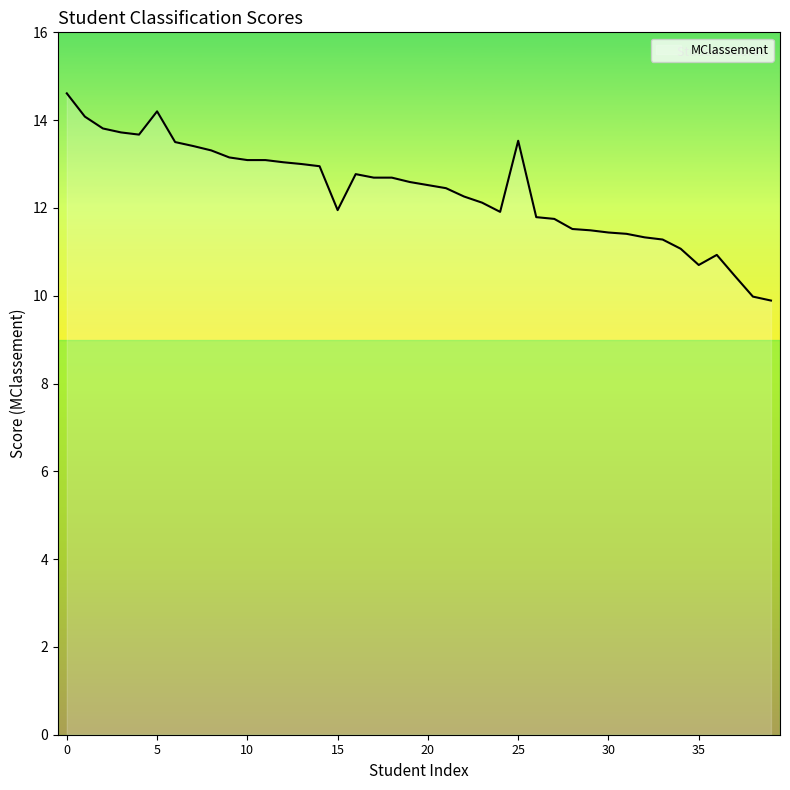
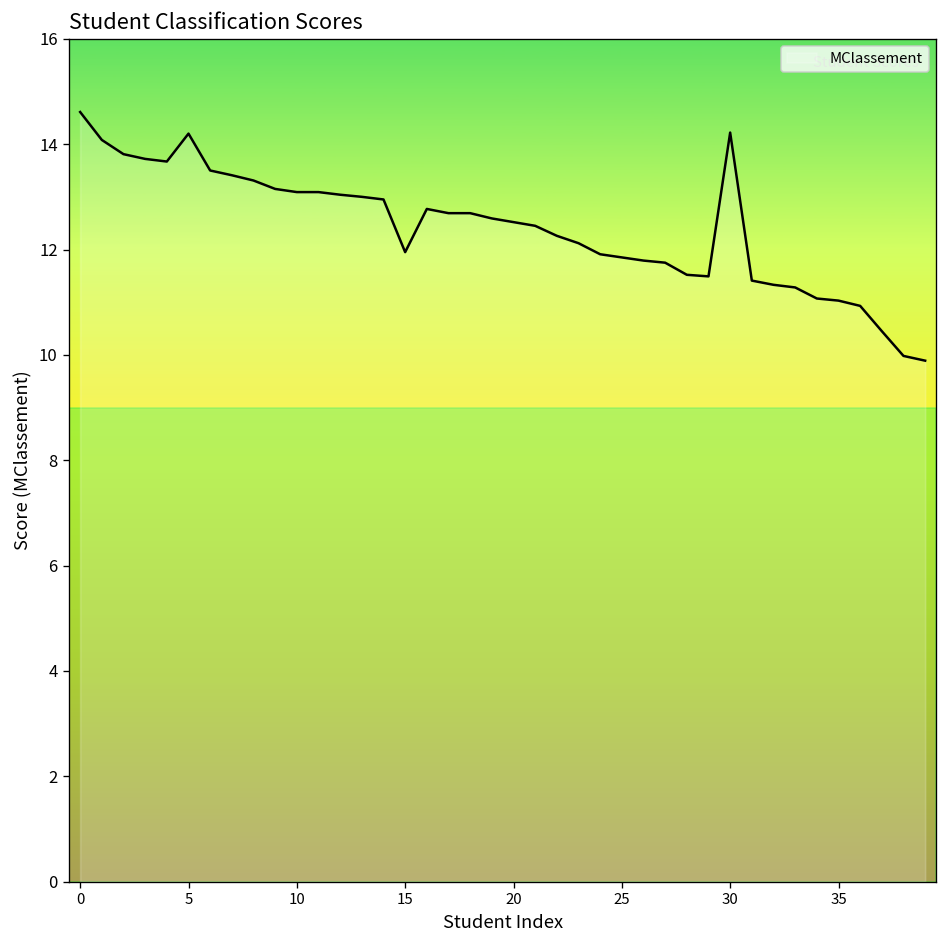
25: 13.5 -> 11.9
30: 11.4 -> 14.2
35: 10.7 -> 11.0
